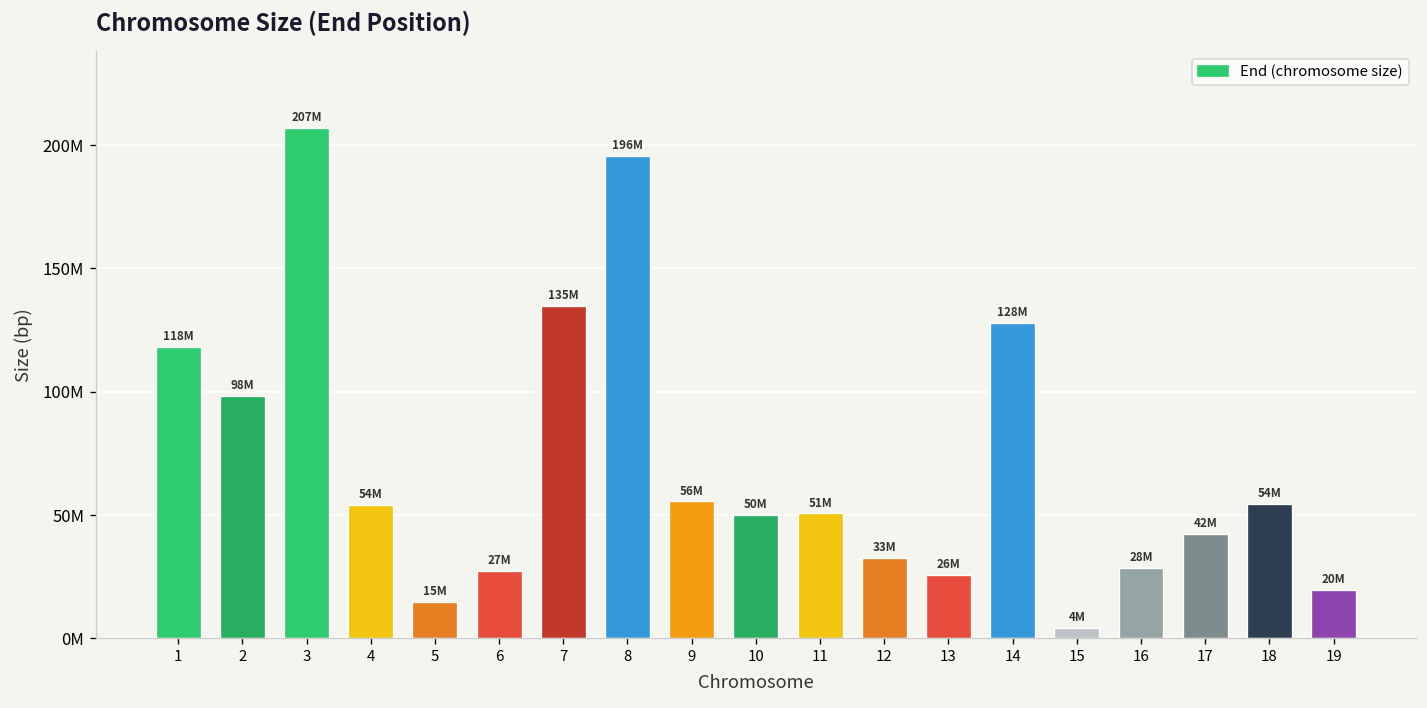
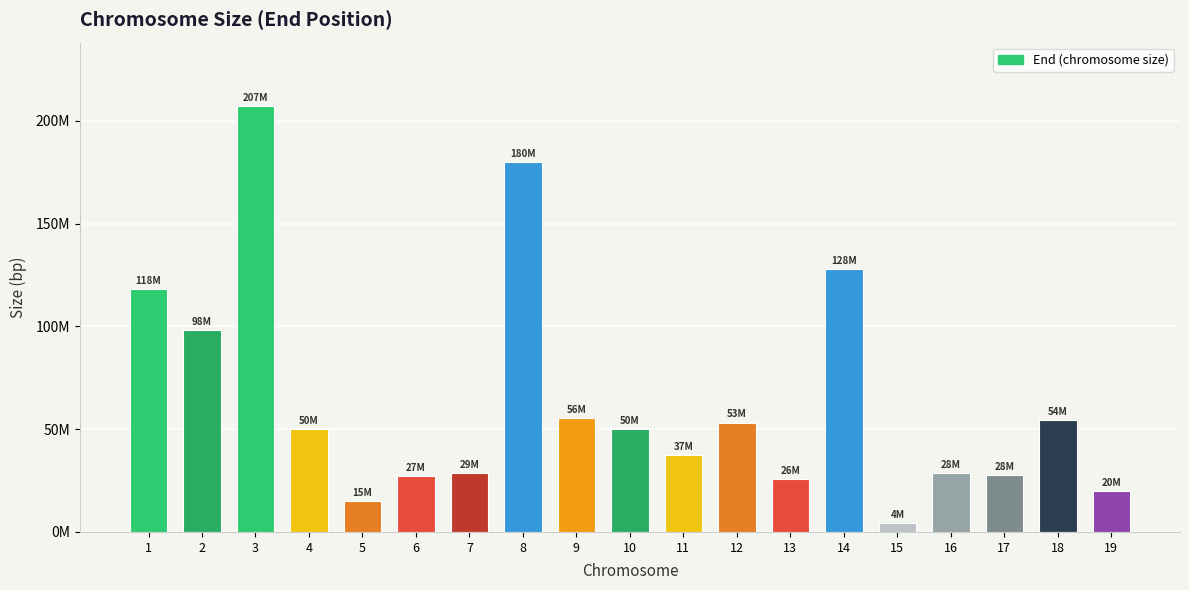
4: 54M -> 50M
7: 135M -> 29M
8: 196M -> 180M
11: 51M -> 37M
12: 33M -> 53M
17: 42M -> 28M
